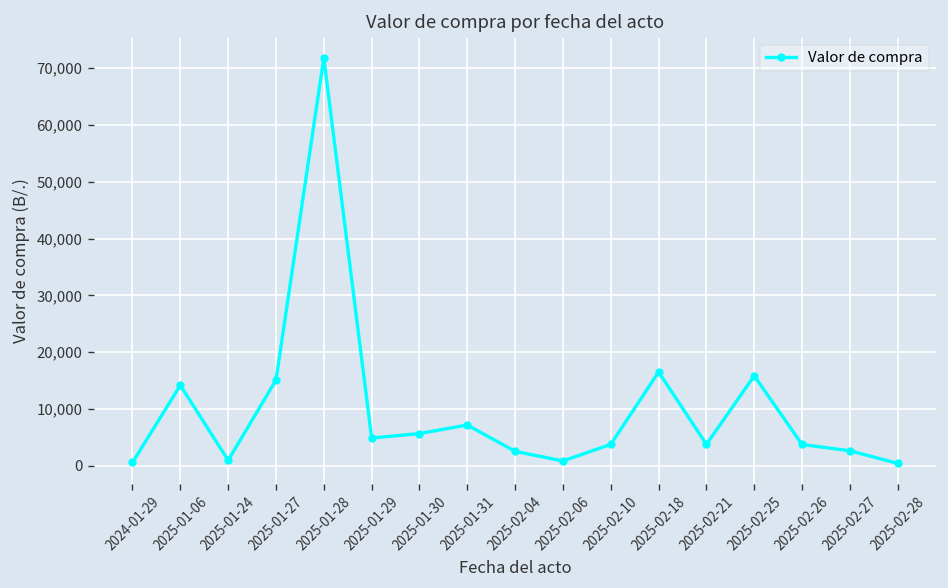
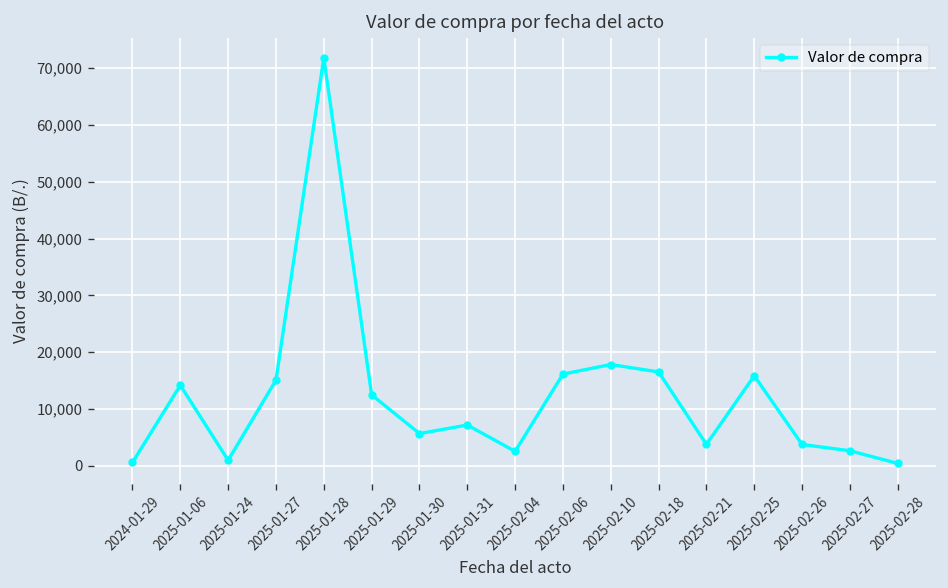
2025-01-29: 5,000 -> 13,000
2025-02-06: 1,000 -> 16,000
2025-02-10: 4,000 -> 18,000
